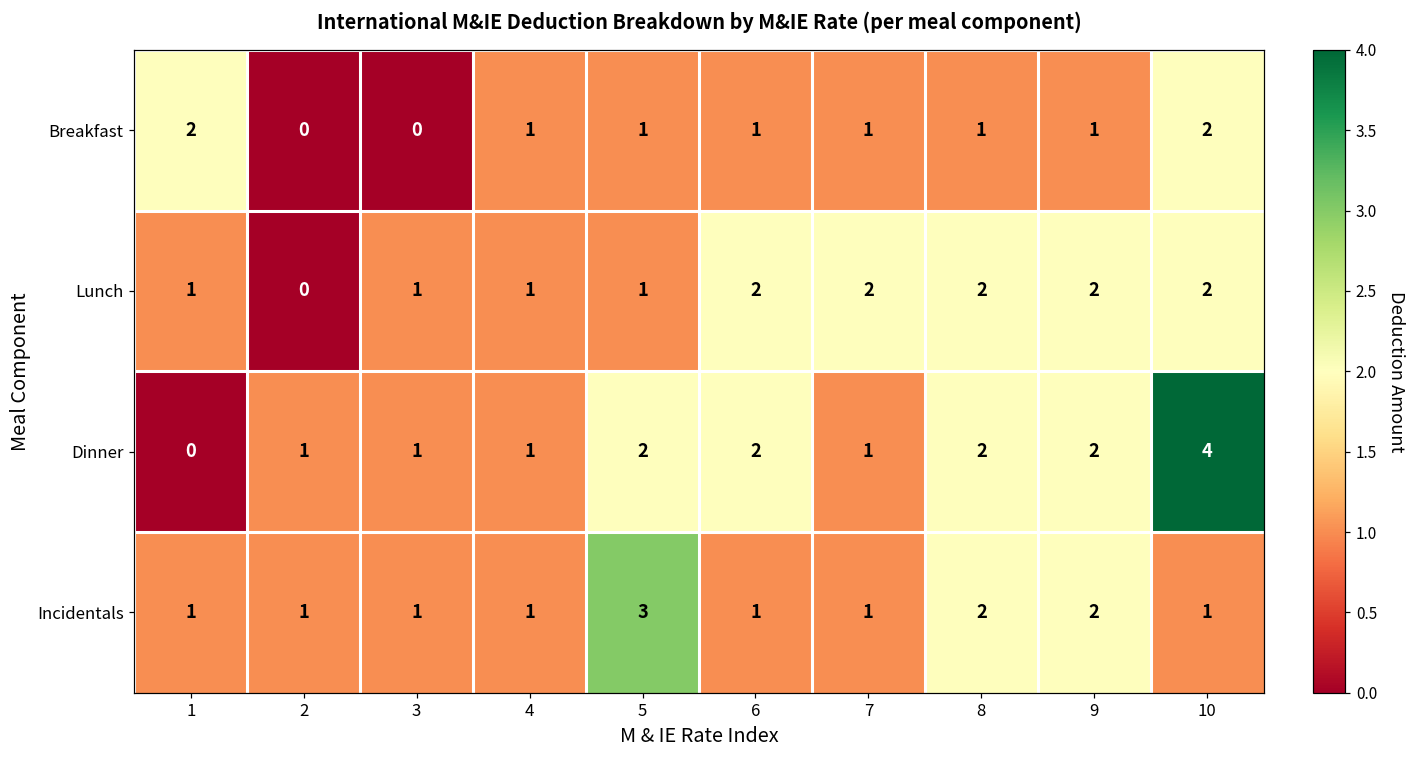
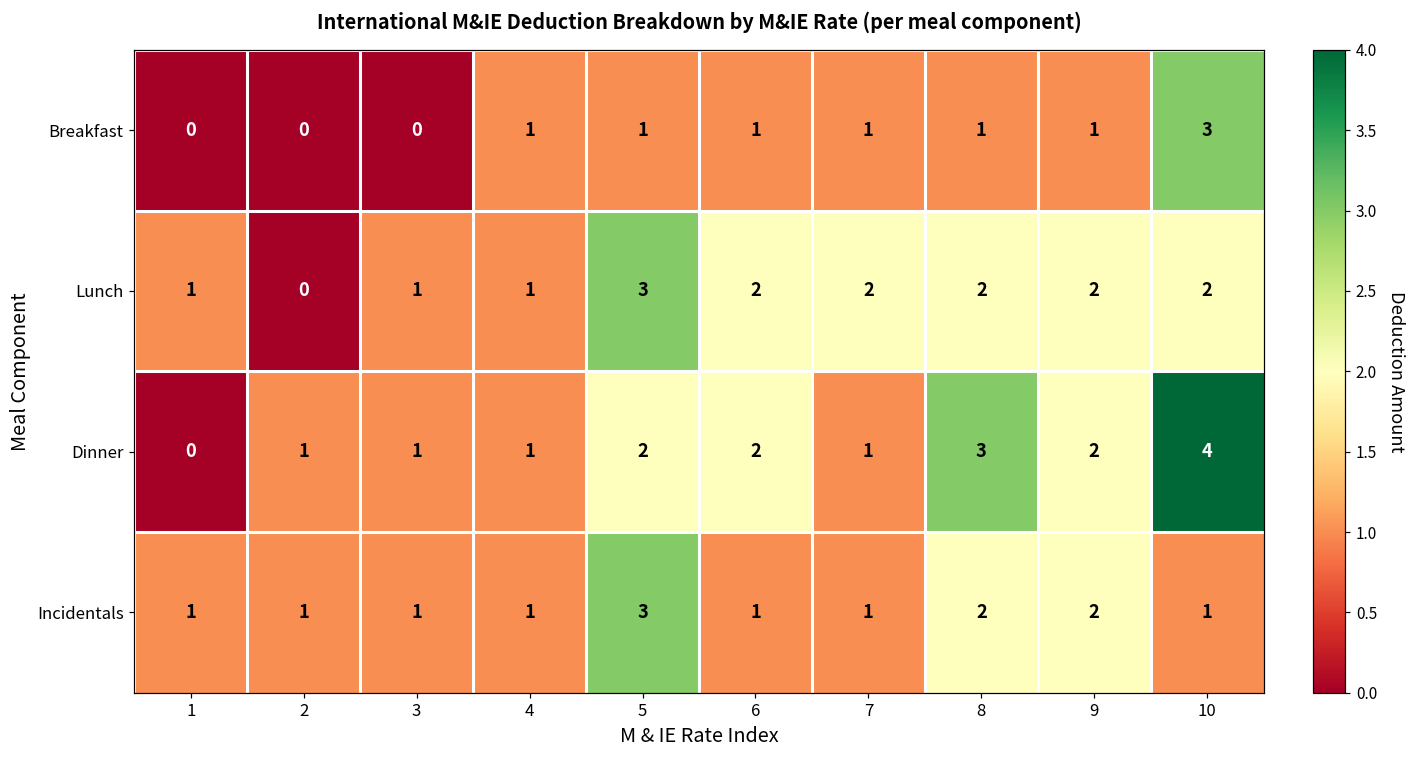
Breakfast, 1: 2 -> 0
Breakfast, 10: 2 -> 3
Lunch, 5: 1 -> 3
Dinner, 8: 2 -> 3
